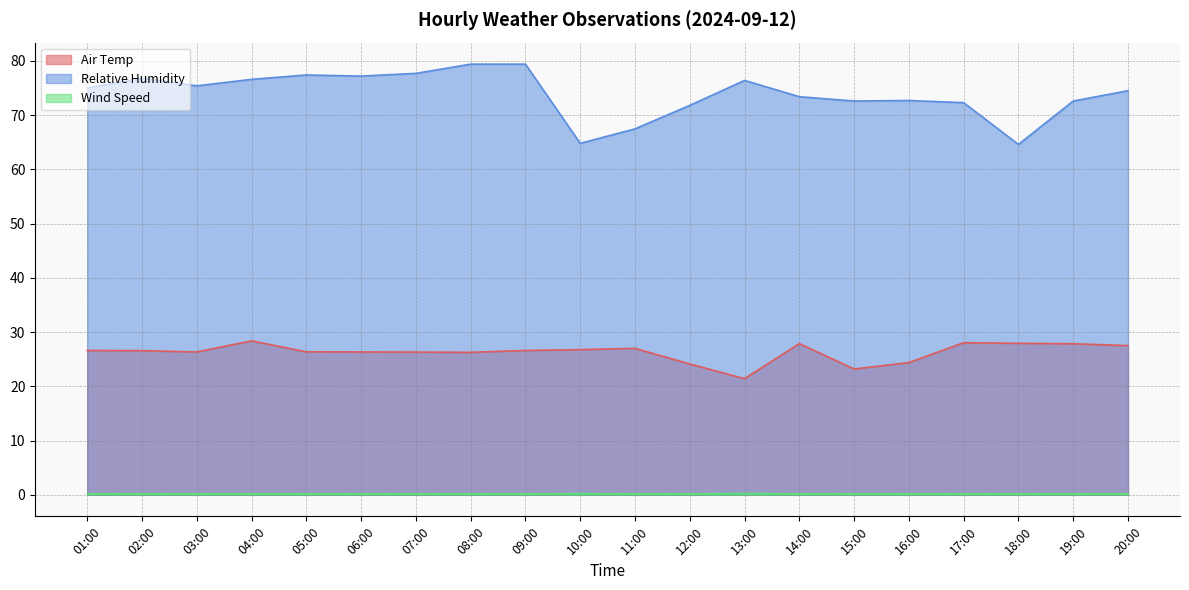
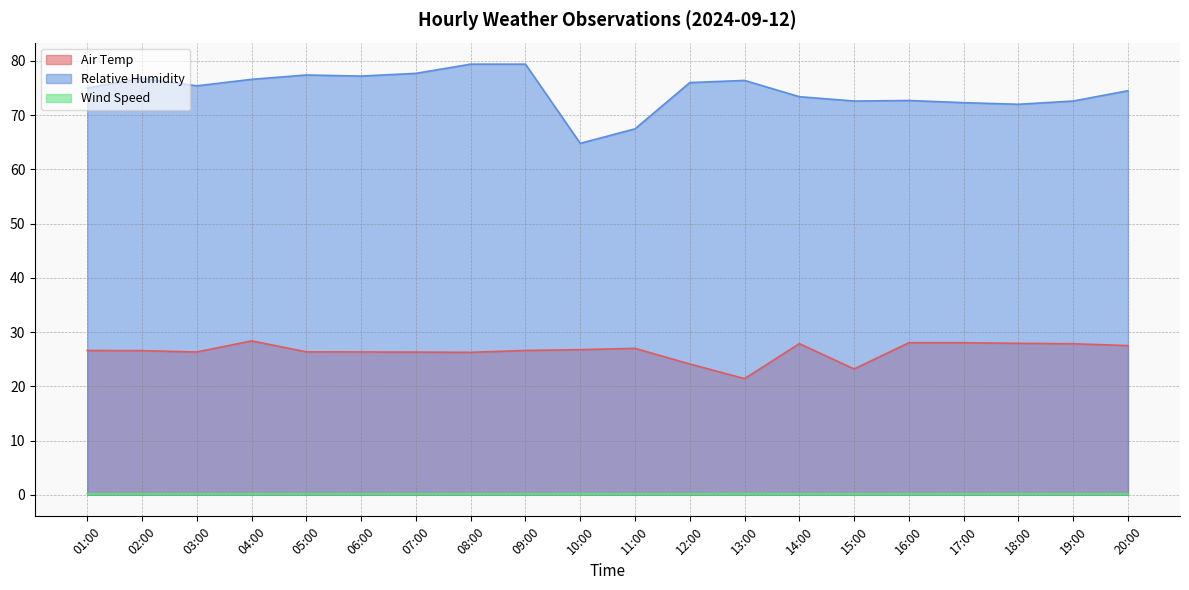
Relative Humidity, 12:00: 72 -> 76
Air Temp, 16:00: 24 -> 28
Relative Humidity, 18:00: 65 -> 72
